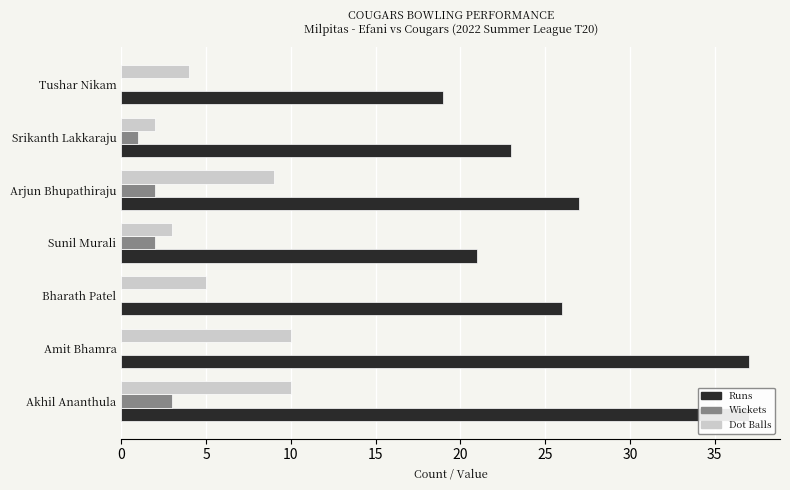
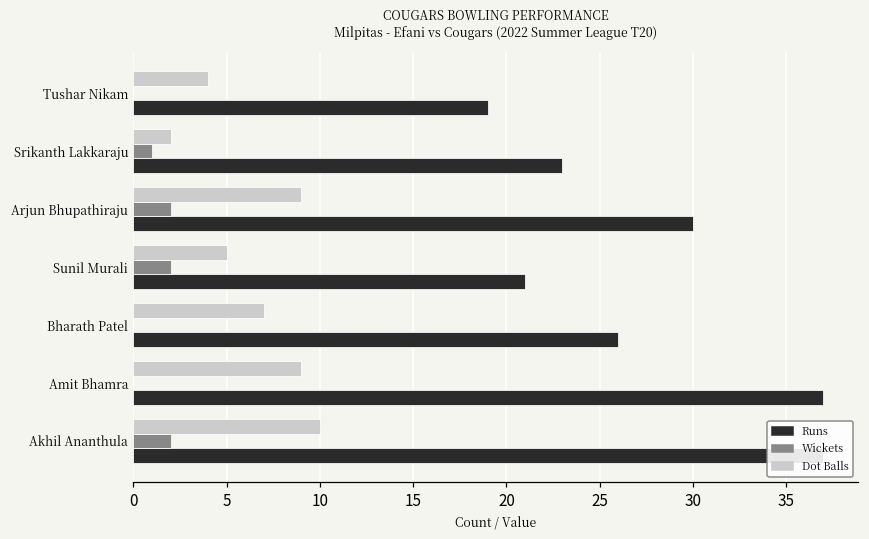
Runs, Arjun Bhupathiraju: 27 -> 30
Dot Balls, Sunil Murali: 3 -> 5
Dot Balls, Bharath Patel: 5 -> 7
Dot Balls, Amit Bhamra: 10 -> 9
Wickets, Akhil Ananthula: 3 -> 2
